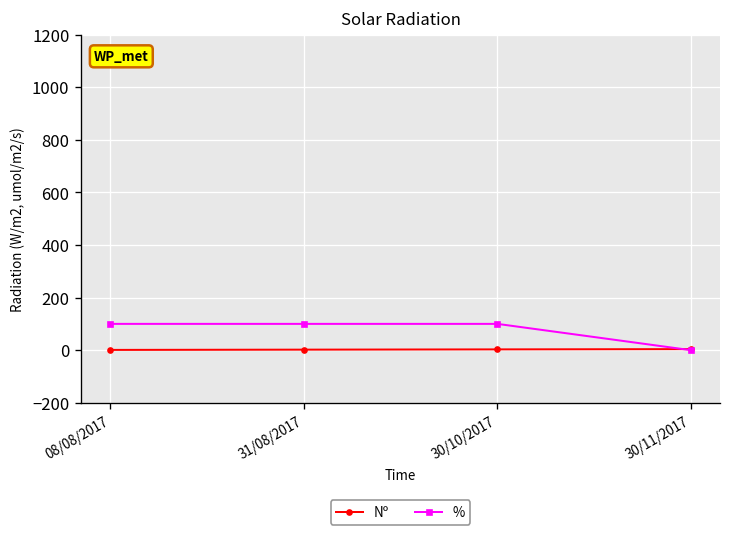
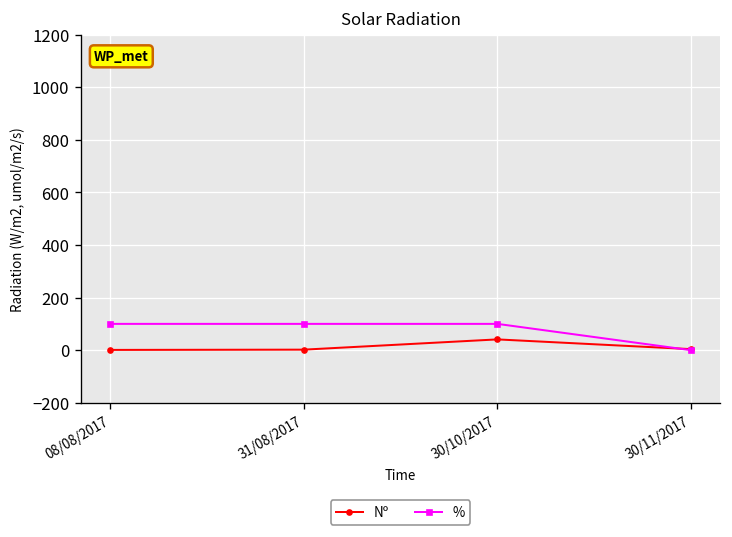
Nº, 30/10/2017: 0 -> 40
